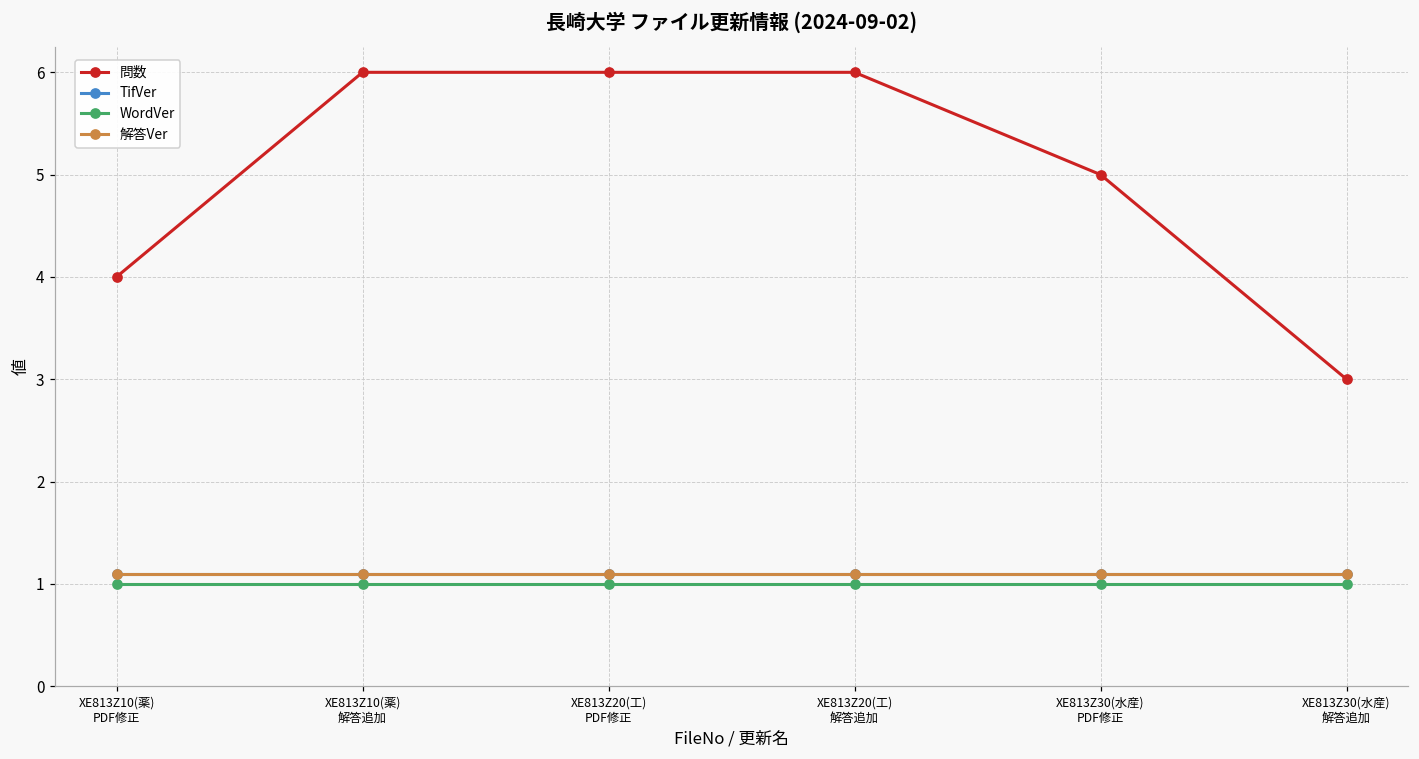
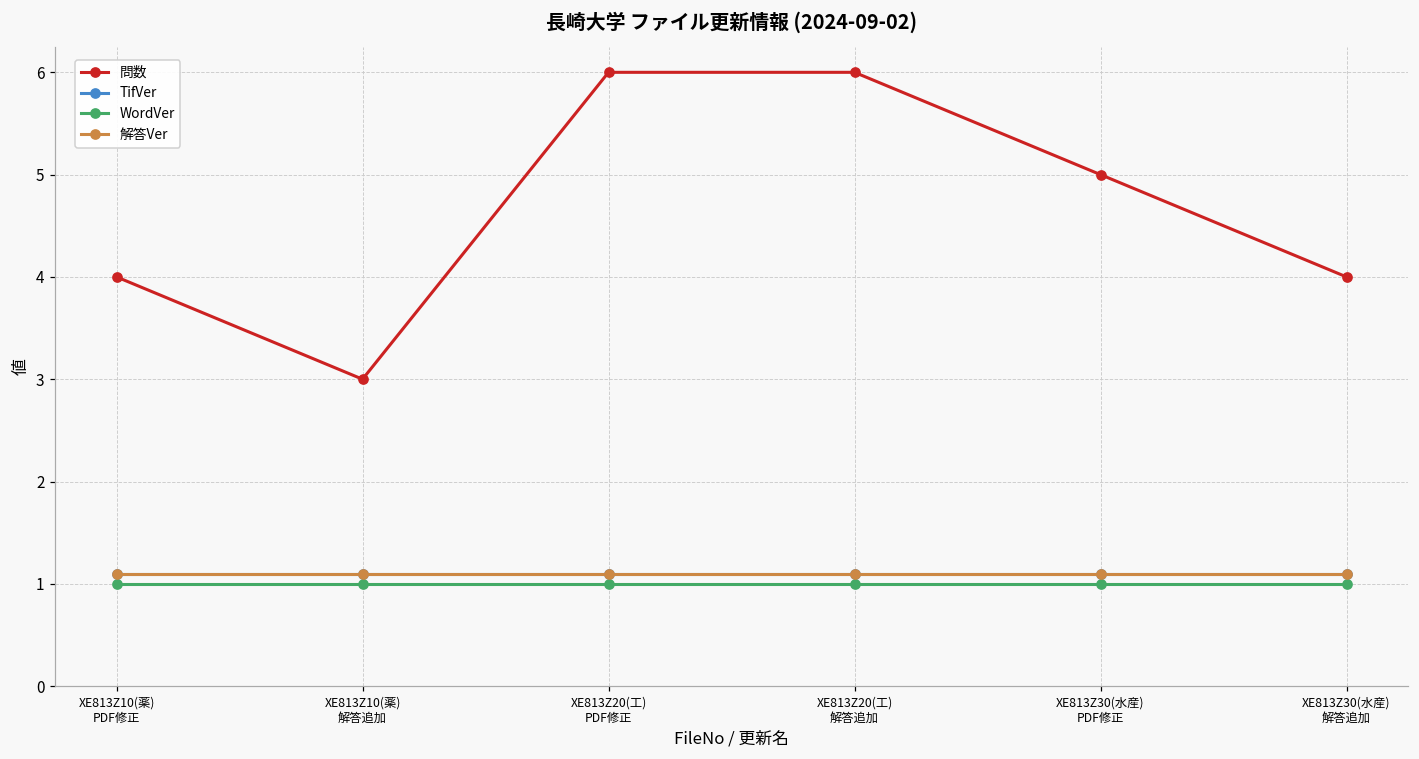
問数, XE813Z10(薬) 解答追加: 6 -> 3
問数, XE813Z30(水産) 解答追加: 3 -> 4
